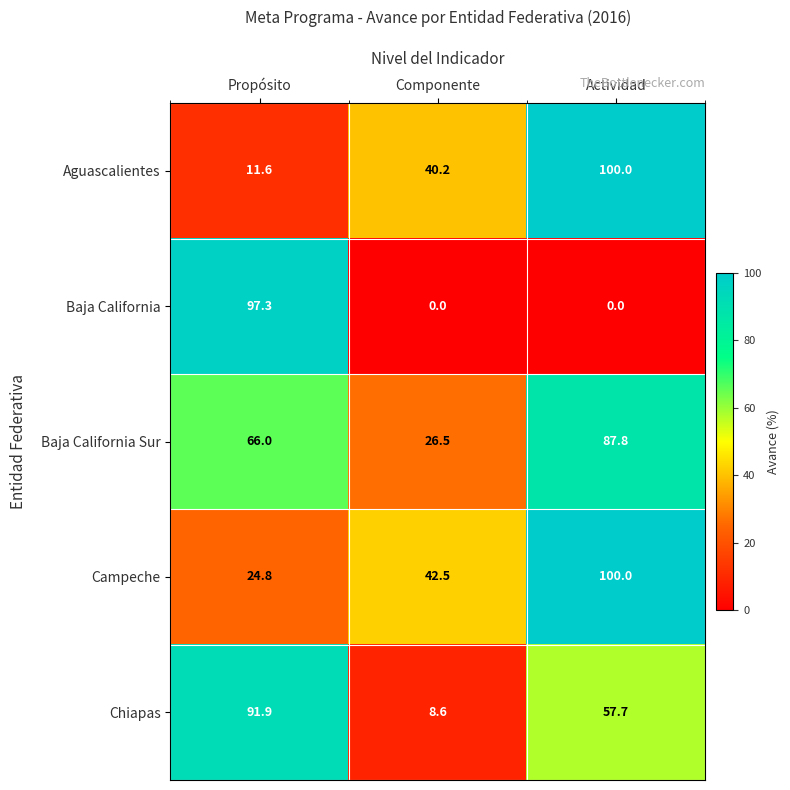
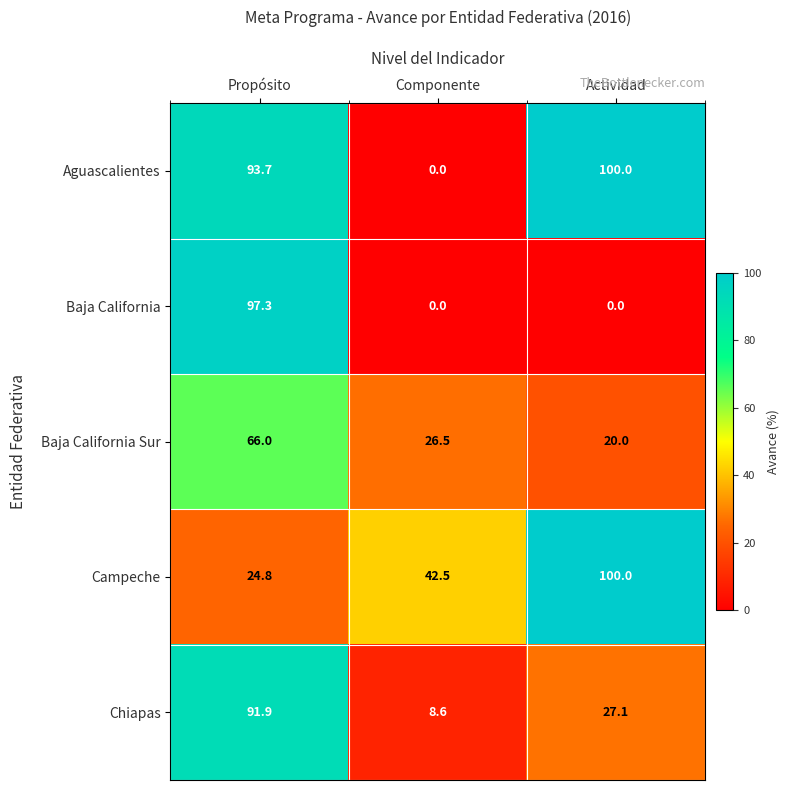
Aguascalientes, Propósito: 11.6 -> 93.7
Aguascalientes, Componente: 40.2 -> 0.0
Baja California Sur, Actividad: 87.8 -> 20.0
Chiapas, Actividad: 57.7 -> 27.1
